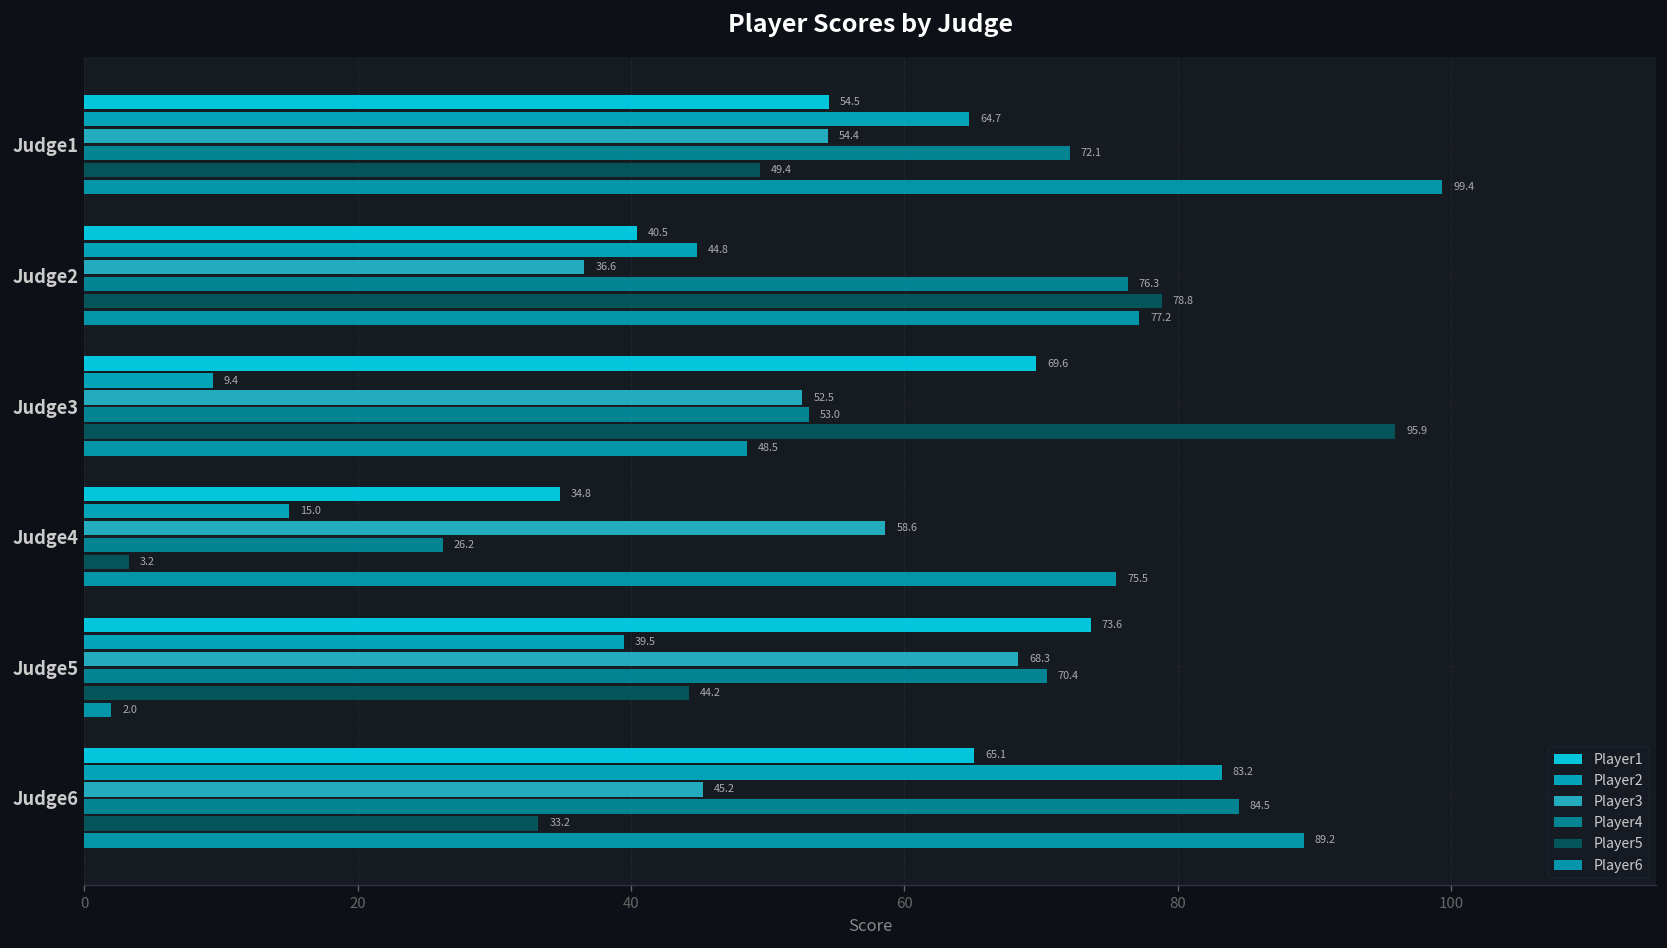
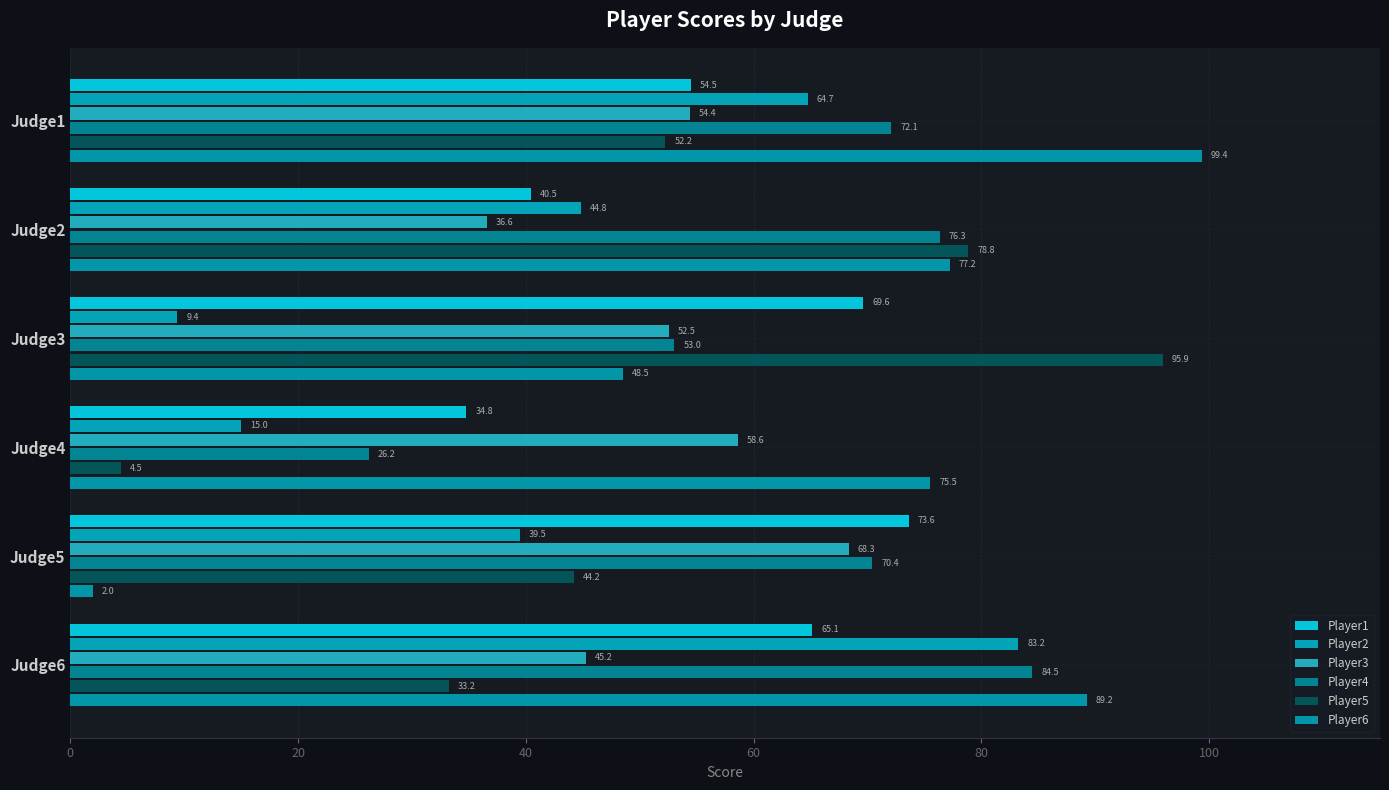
Player5, Judge1: 49.4 -> 52.2
Player5, Judge4: 3.2 -> 4.5
